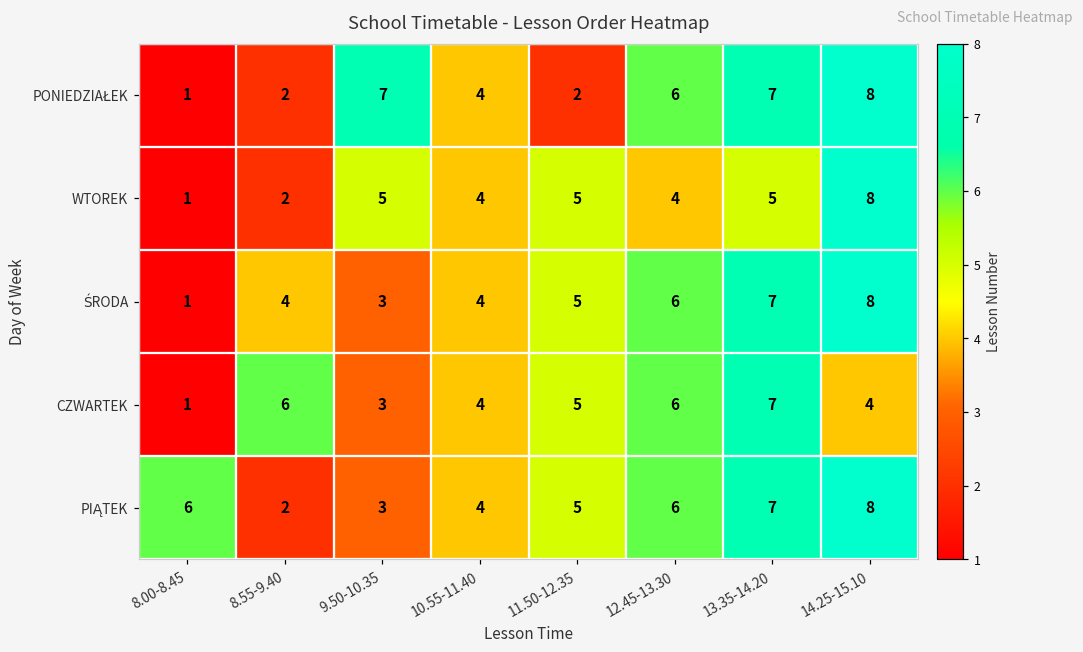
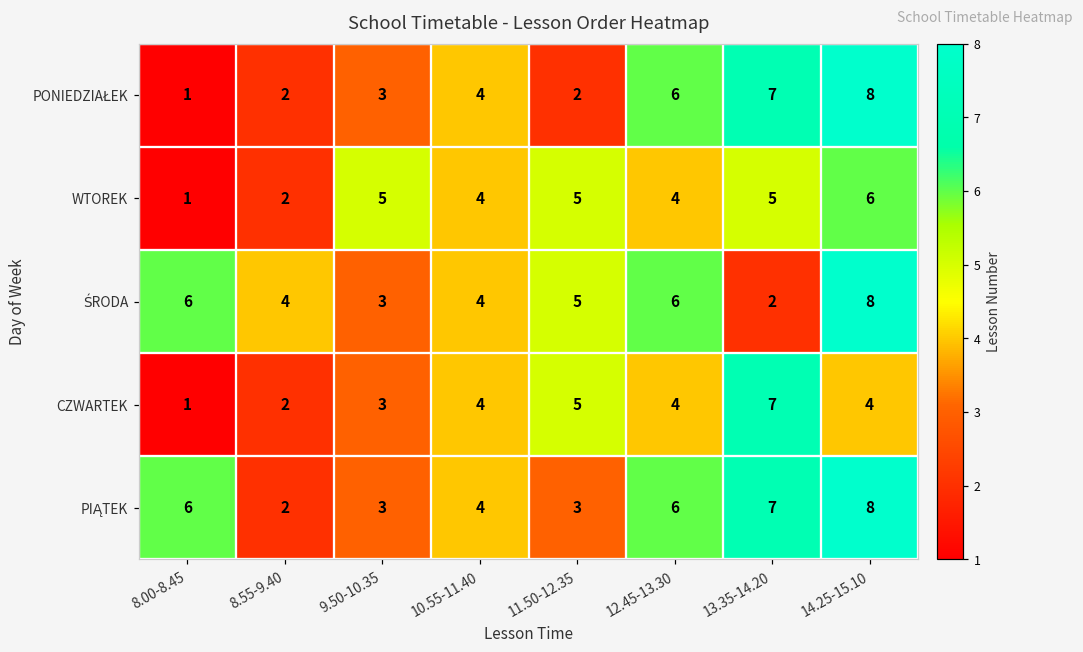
PONIEDZIAŁEK, 9.50-10.35: 7 -> 3
WTOREK, 14.25-15.10: 8 -> 6
ŚRODA, 8.00-8.45: 1 -> 6
ŚRODA, 13.35-14.20: 7 -> 2
CZWARTEK, 8.55-9.40: 6 -> 2
CZWARTEK, 12.45-13.30: 6 -> 4
PIĄTEK, 11.50-12.35: 5 -> 3
